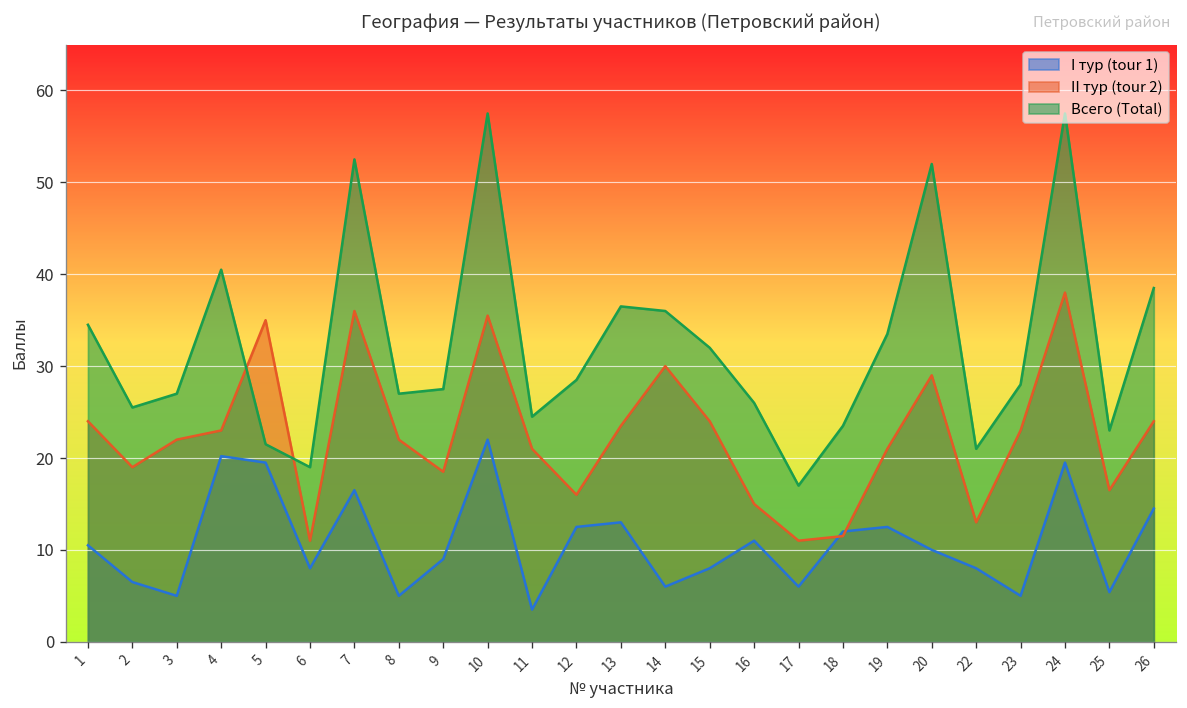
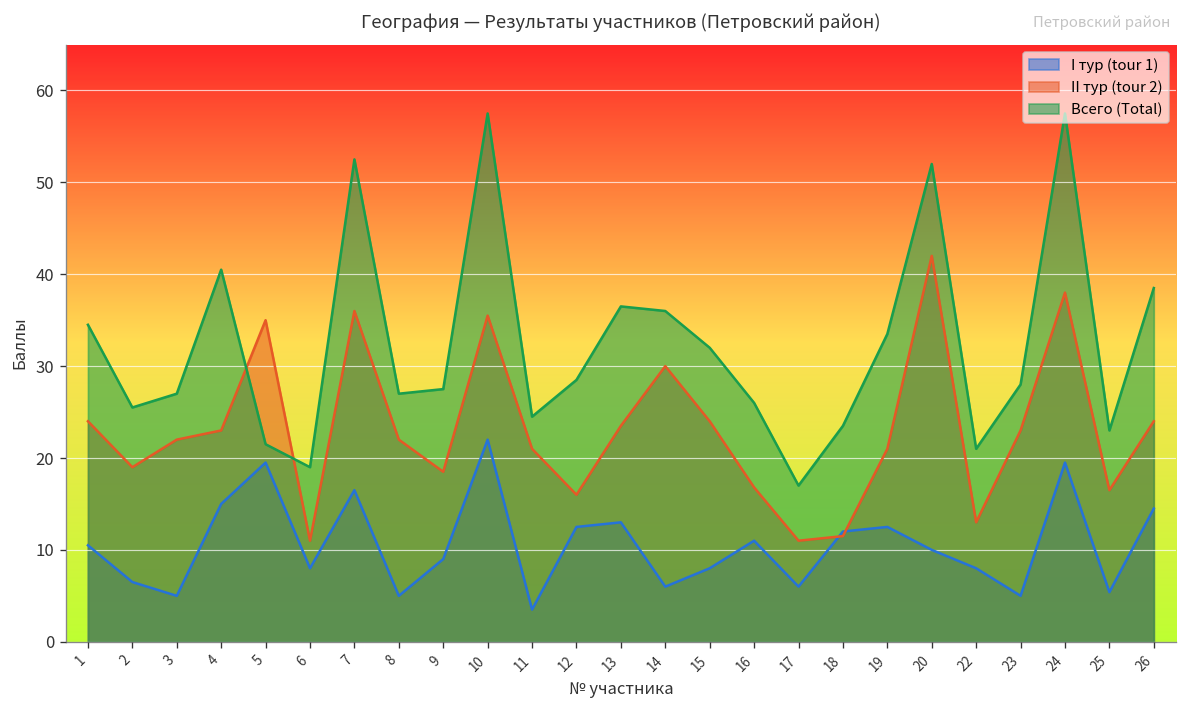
I тур (tour 1), 4: 20 -> 15
II тур (tour 2), 16: 15 -> 17
II тур (tour 2), 20: 29 -> 42
